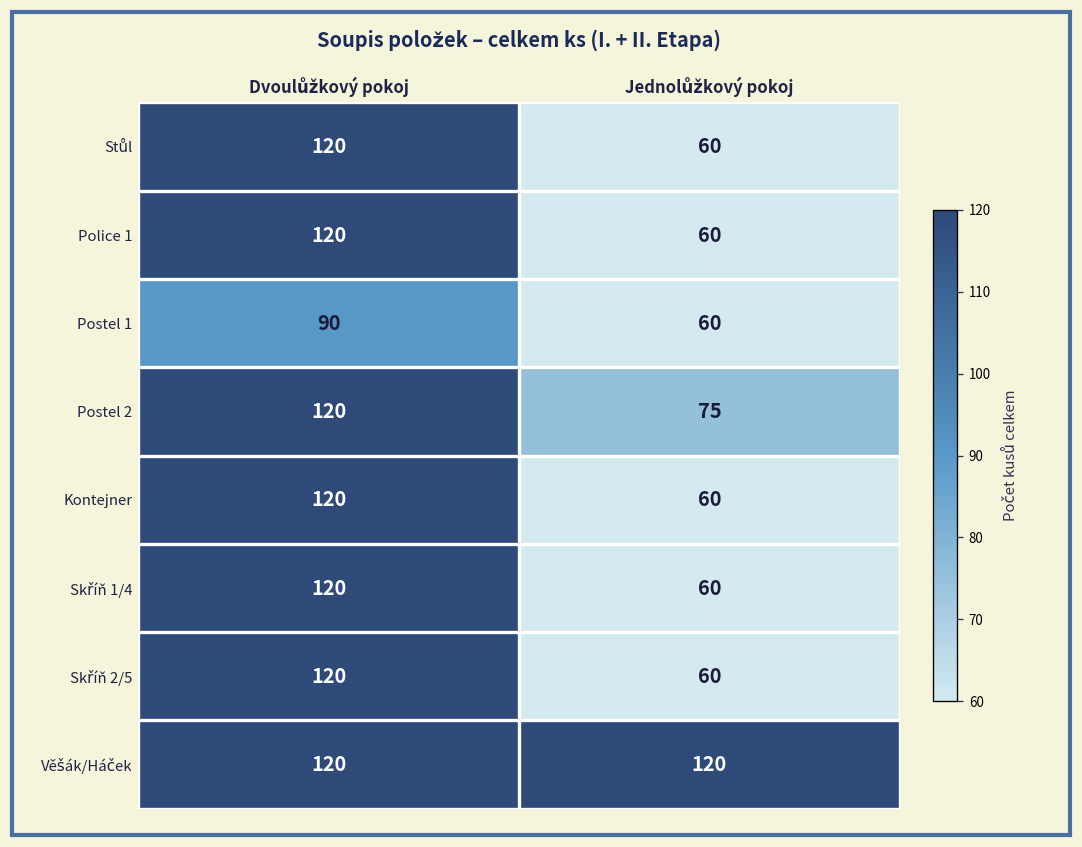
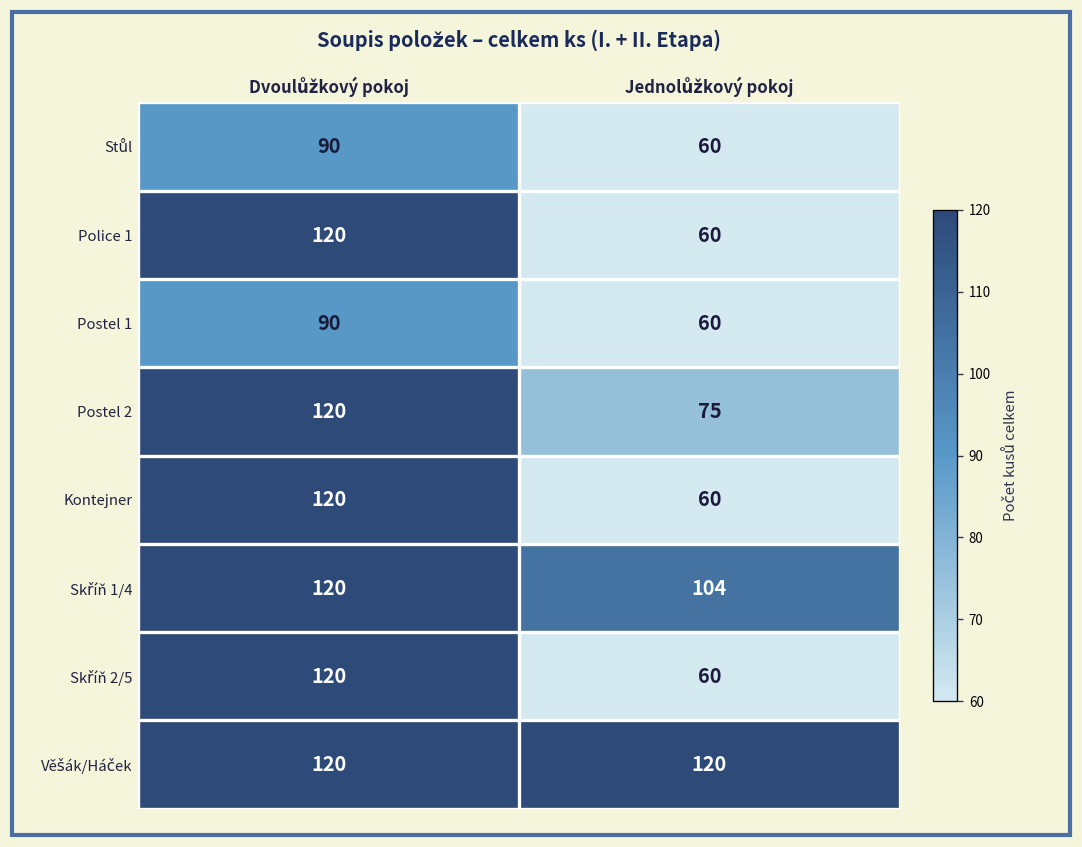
Stůl, Dvoulůžkový pokoj: 120 -> 90
Skříň 1/4, Jednolůžkový pokoj: 60 -> 104
